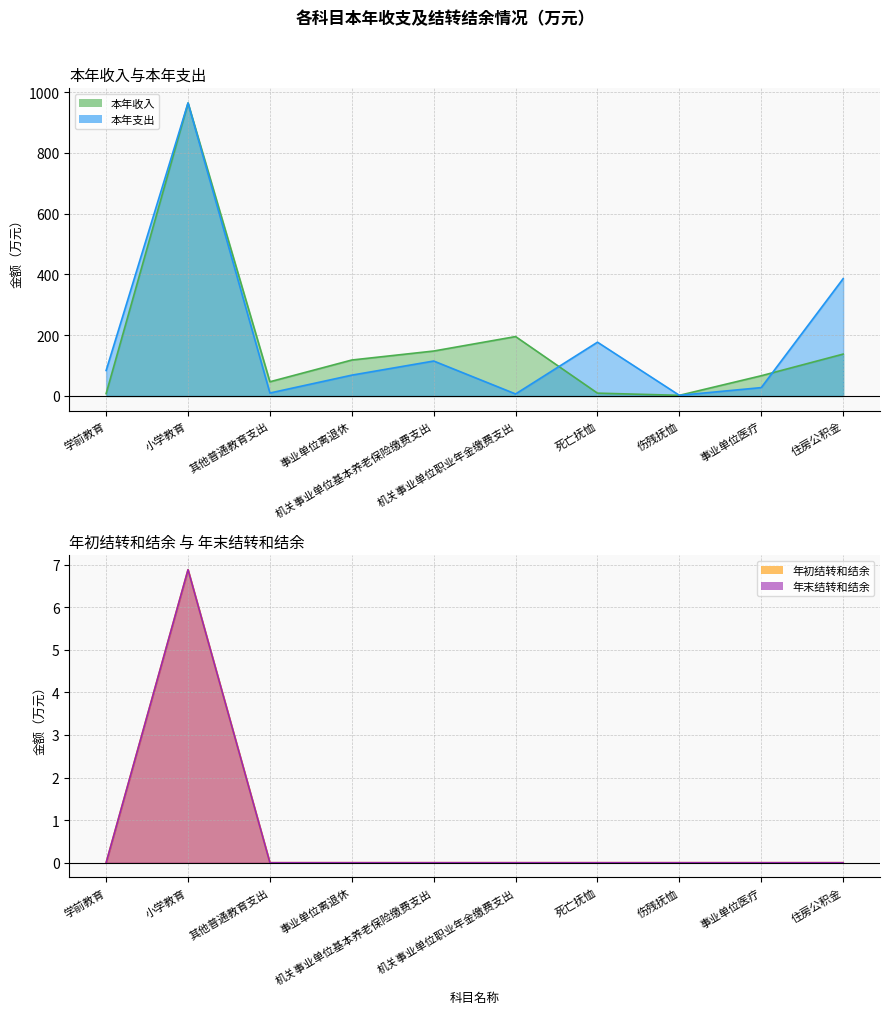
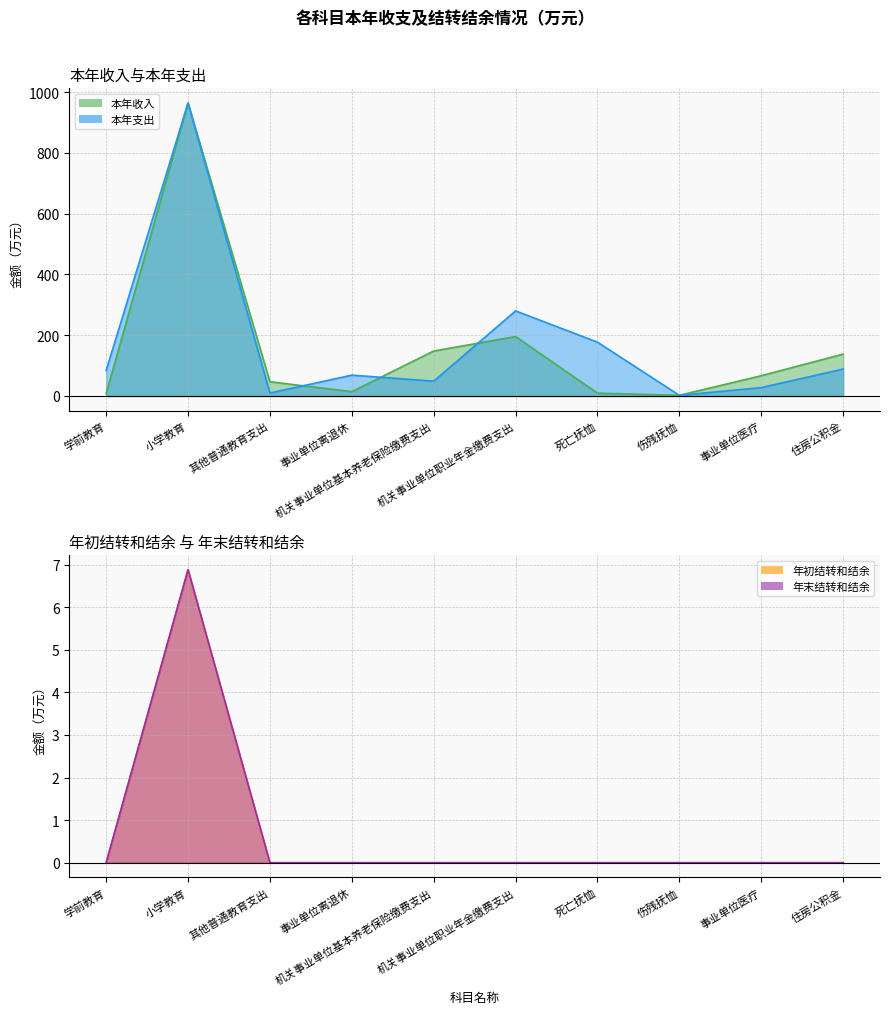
本年收入与本年支出, 本年收入, 事业单位离退休: 120 -> 10
本年收入与本年支出, 本年支出, 机关事业单位基本养老保险缴费支出: 120 -> 50
本年收入与本年支出, 本年支出, 机关事业单位职业年金缴费支出: 10 -> 280
本年收入与本年支出, 本年支出, 住房公积金: 390 -> 90
